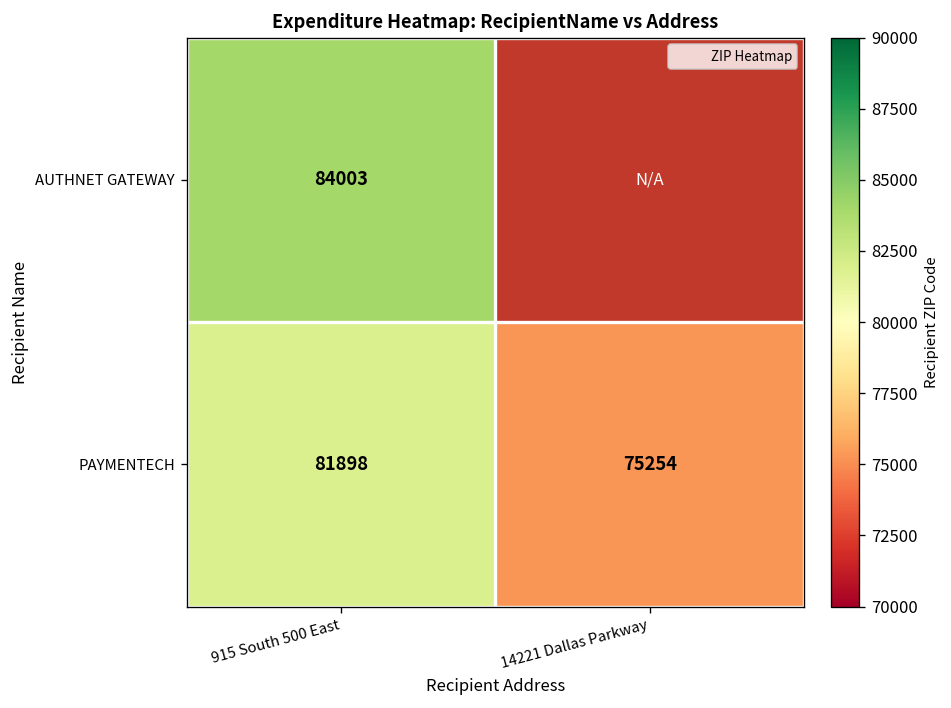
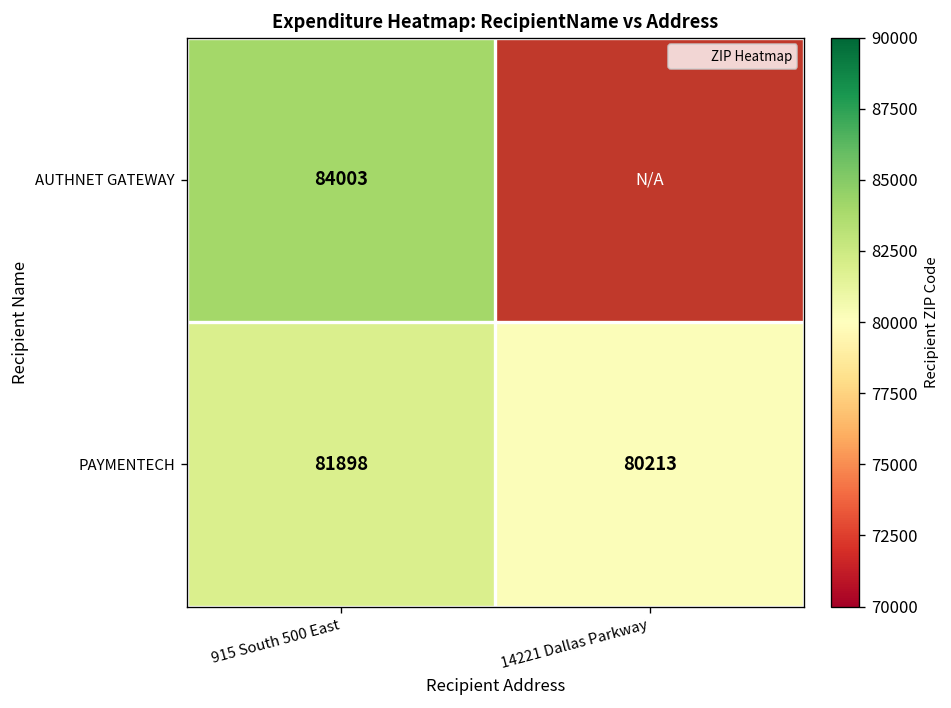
PAYMENTECH, 14221 Dallas Parkway: 75254 -> 80213
